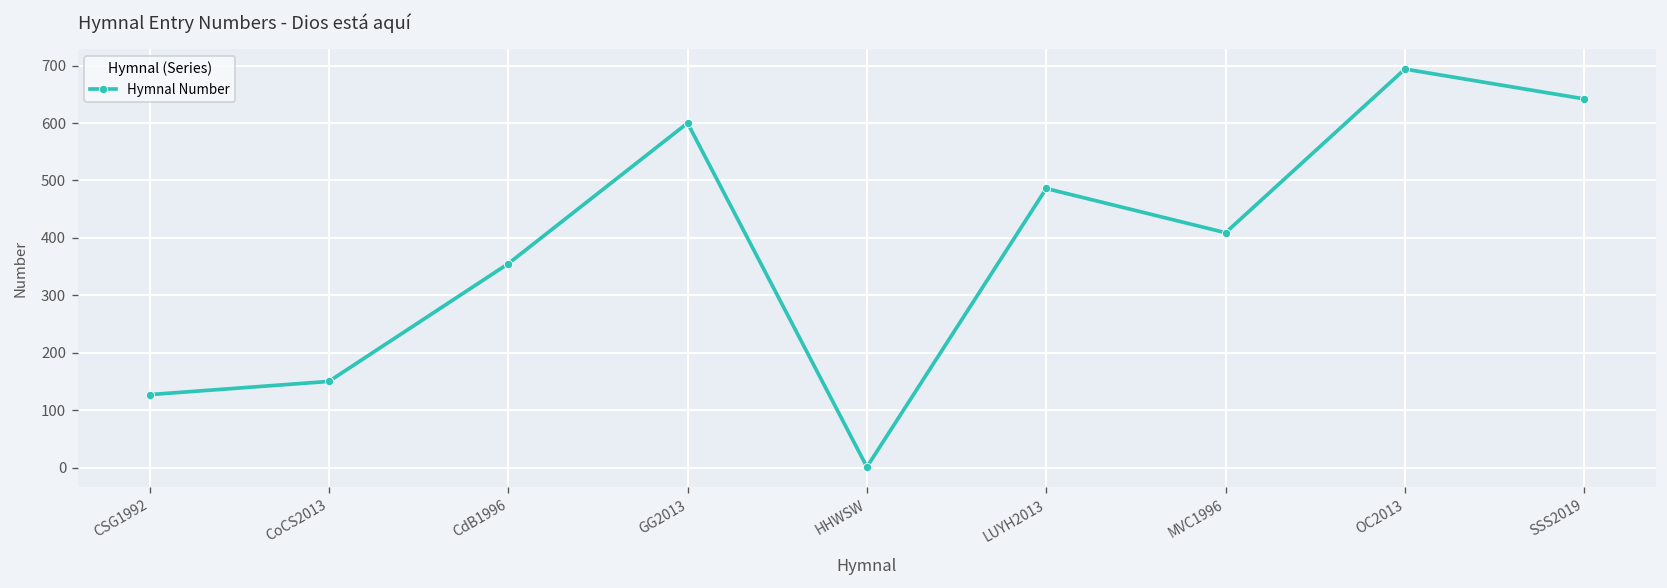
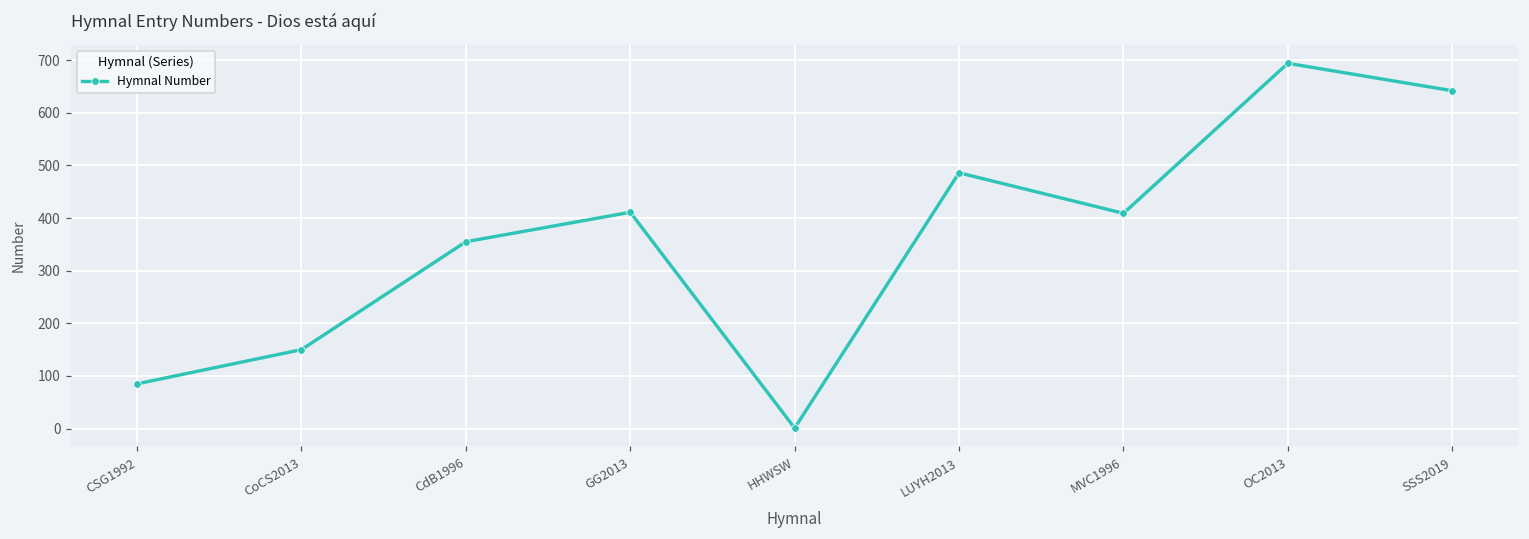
CSG1992: 130 -> 90
GG2013: 600 -> 410
